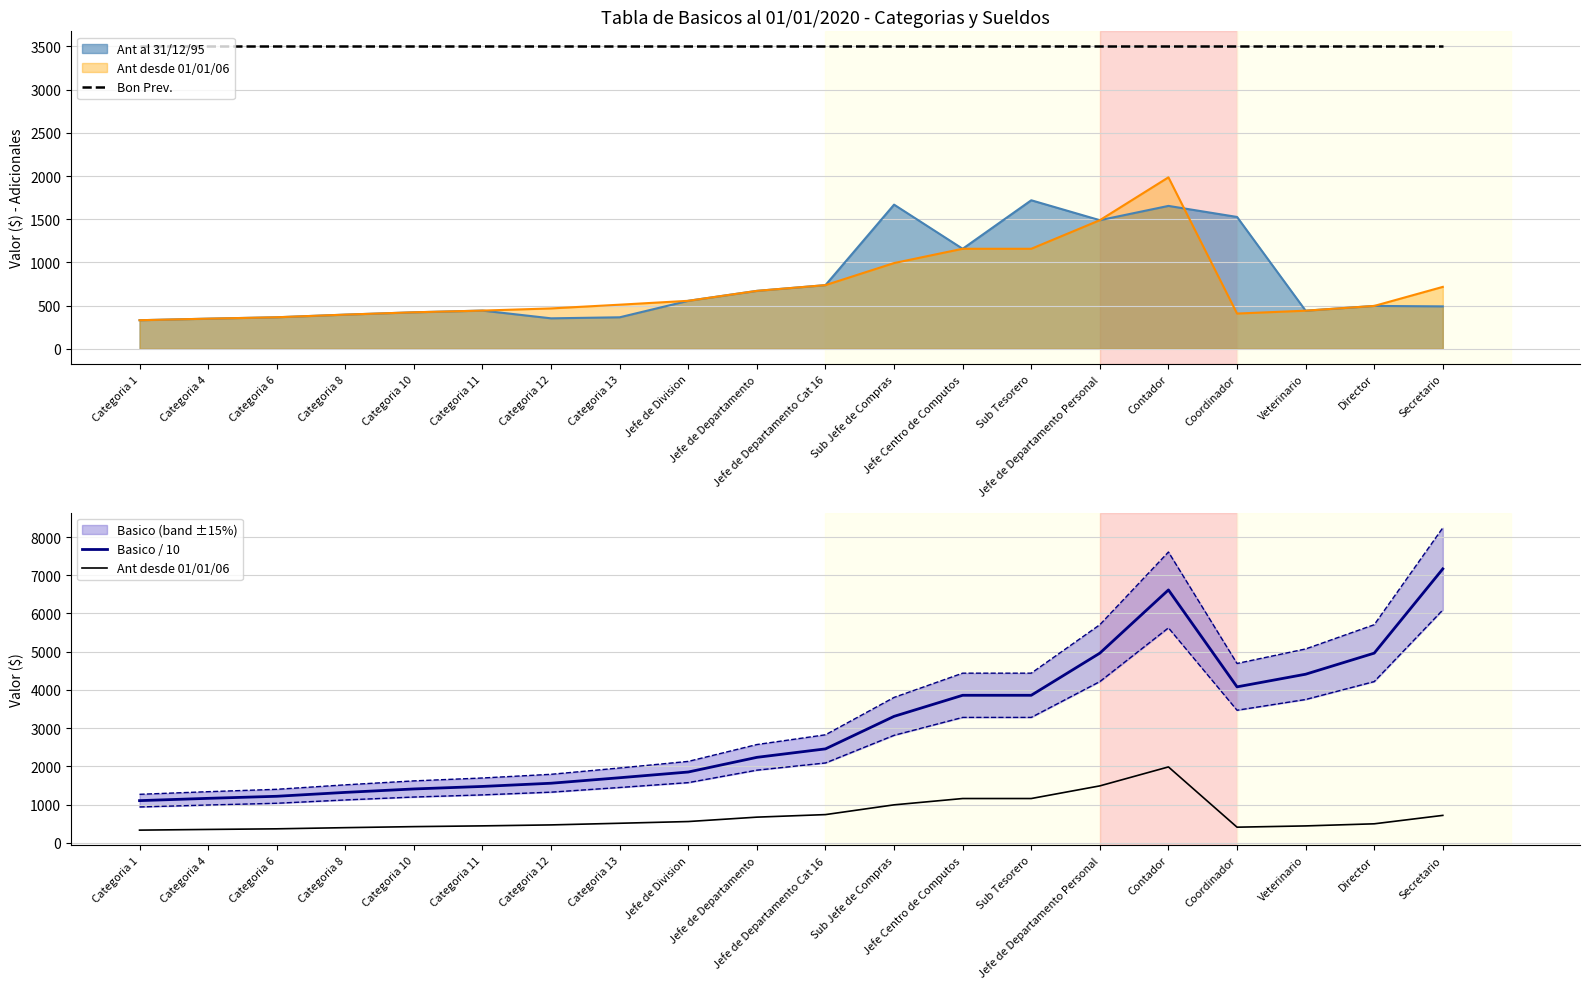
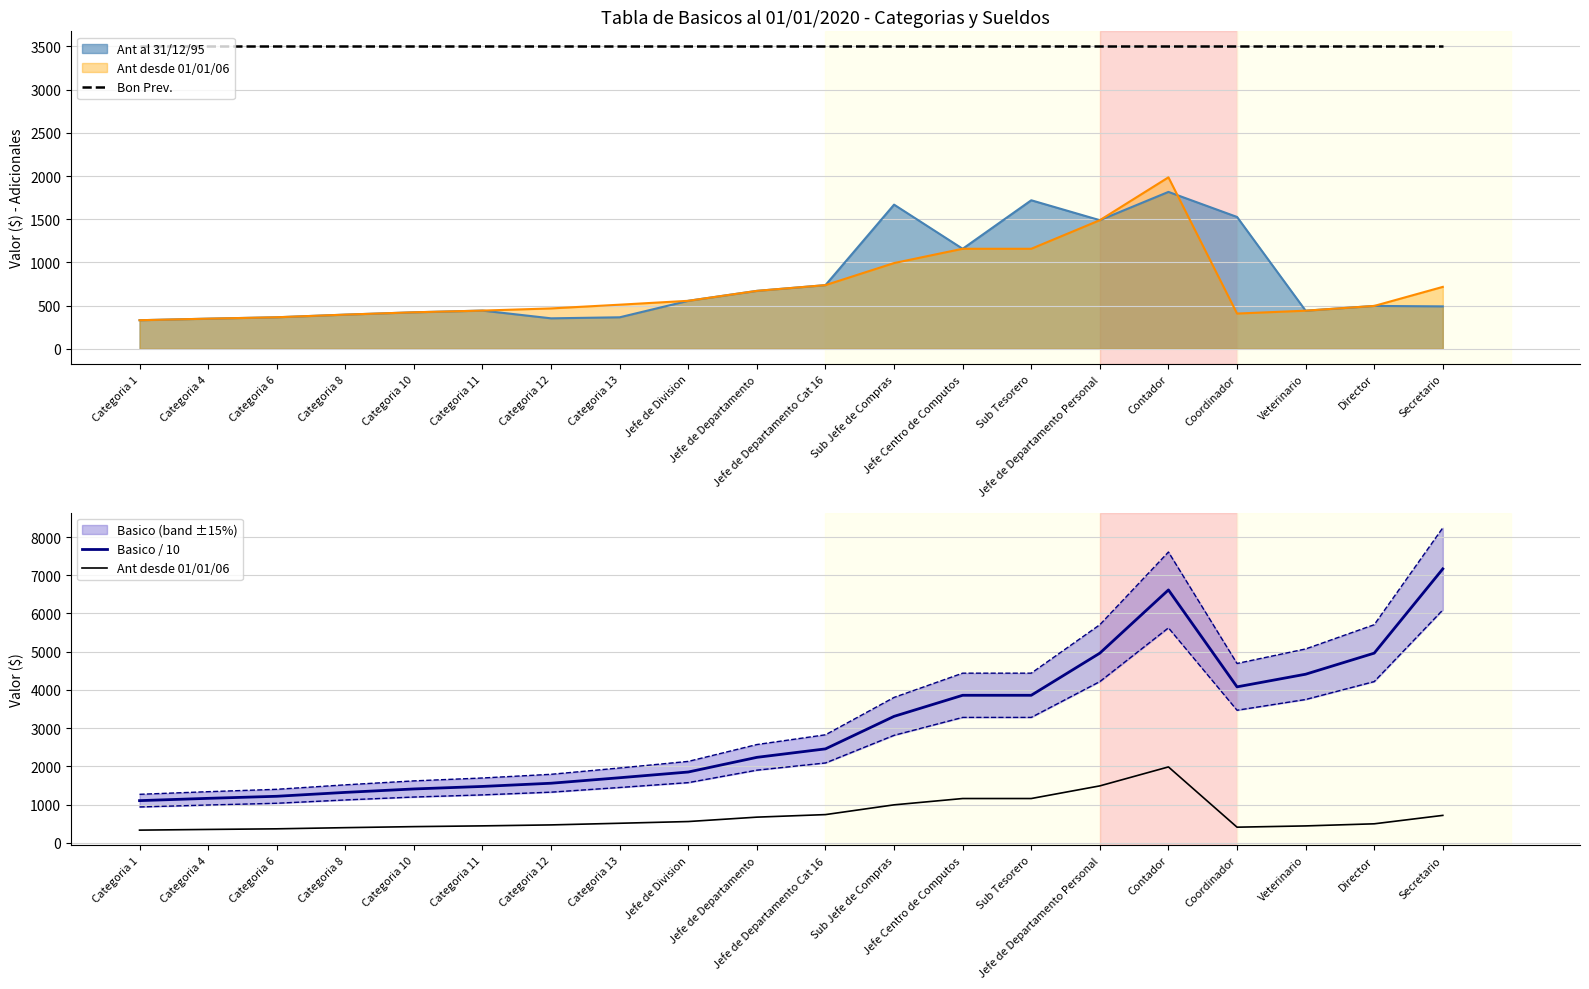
Tabla de Basicos al 01/01/2020 - Categorias y Sueldos, Ant al 31/12/95, Contador: 1700 -> 1800
